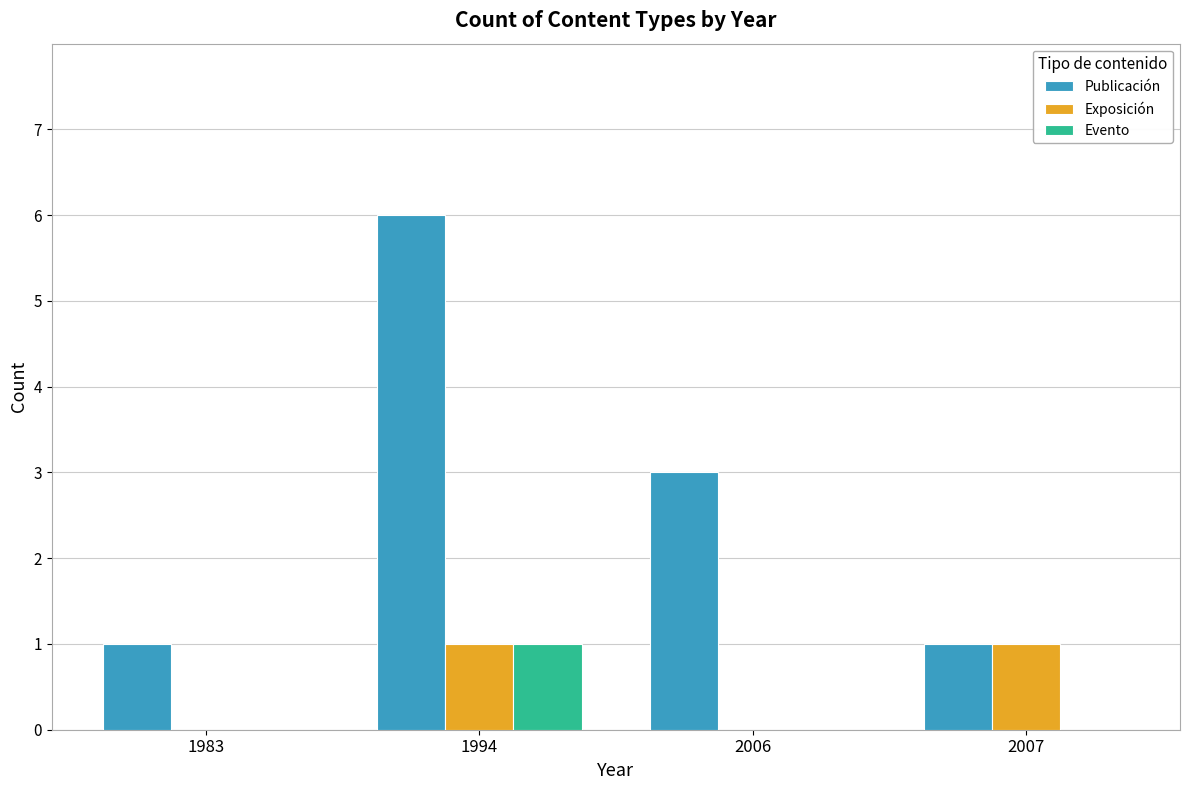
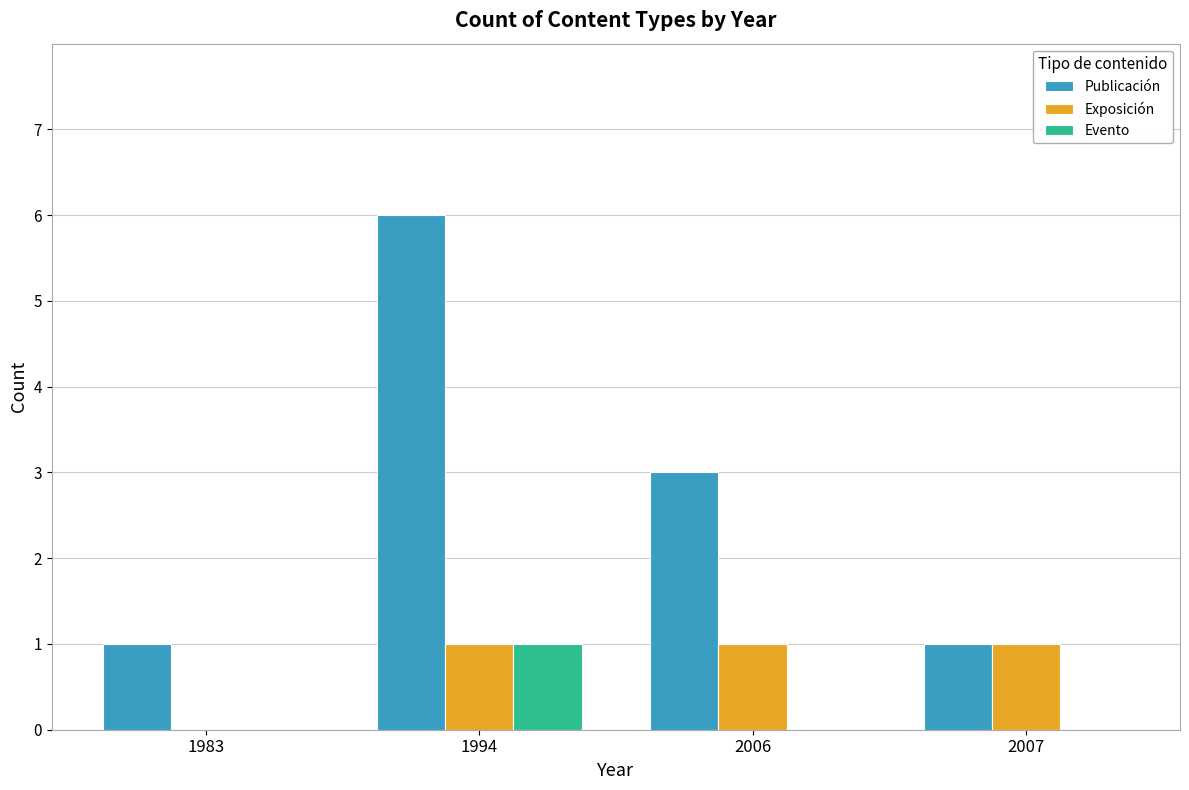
Exposición, 2006: 0 -> 1
